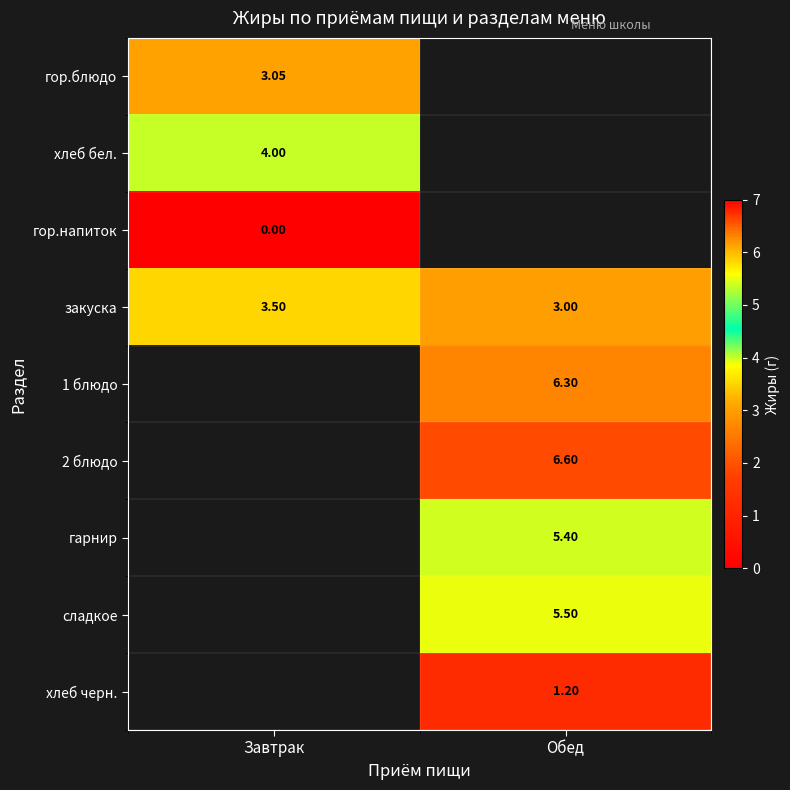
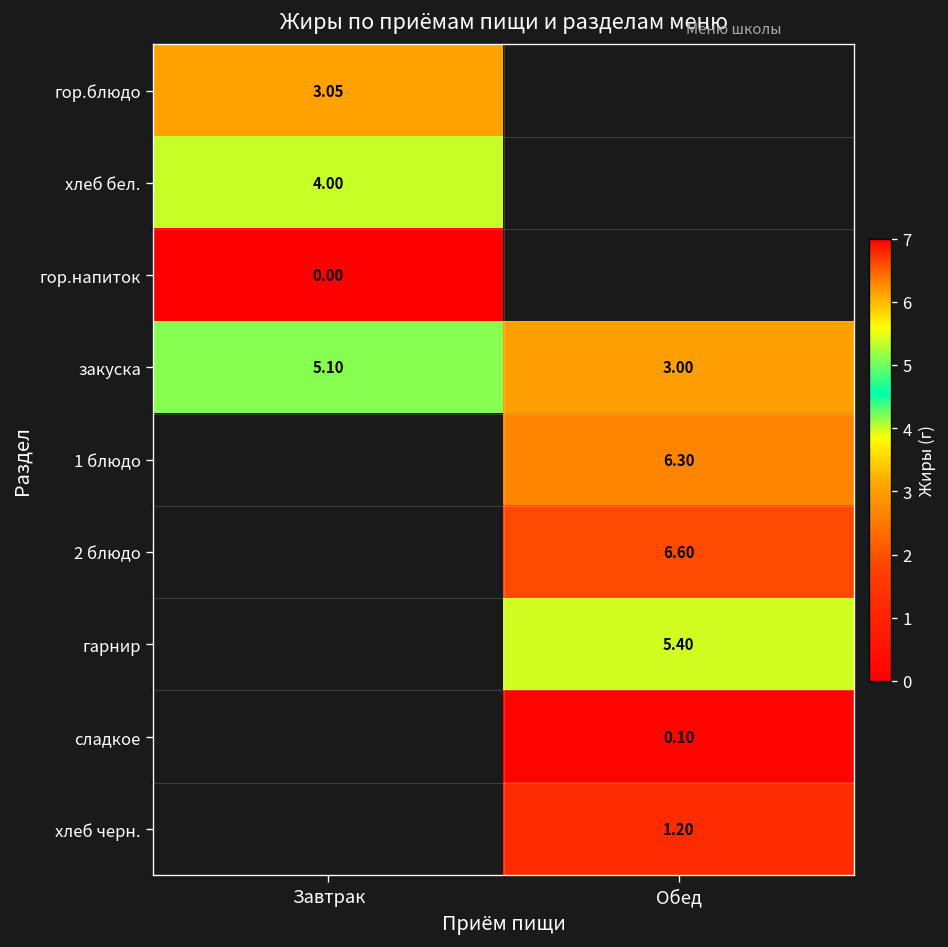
закуска, Завтрак: 3.50 -> 5.10
сладкое, Обед: 5.50 -> 0.10
